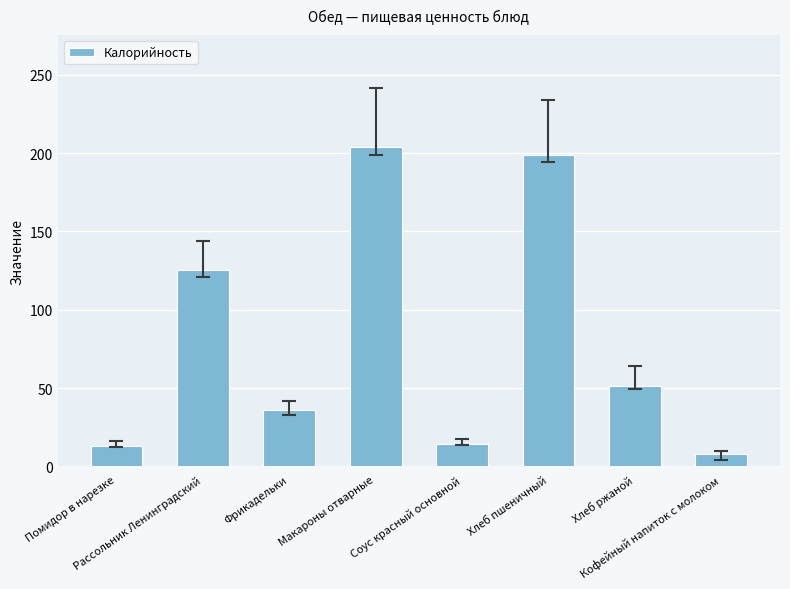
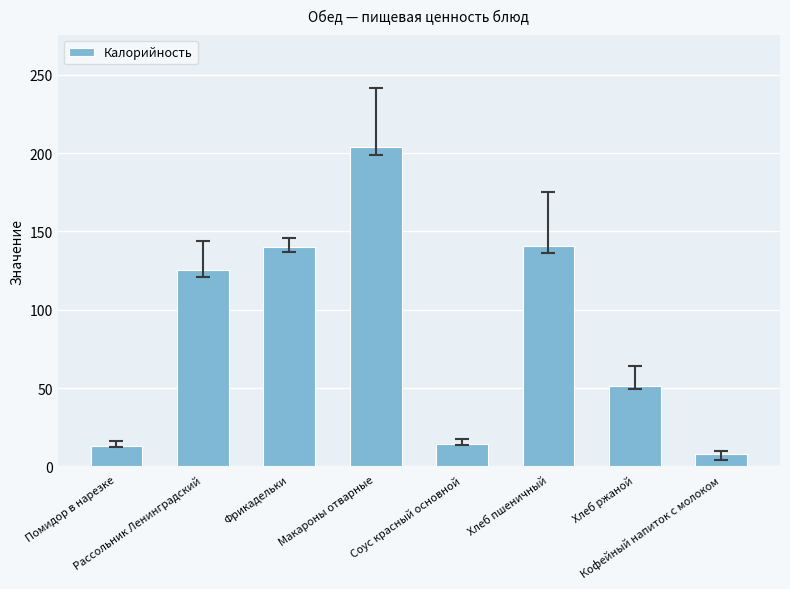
Калорийность, Фрикадельки: 36 -> 140
Калорийность, Хлеб пшеничный: 199 -> 141
